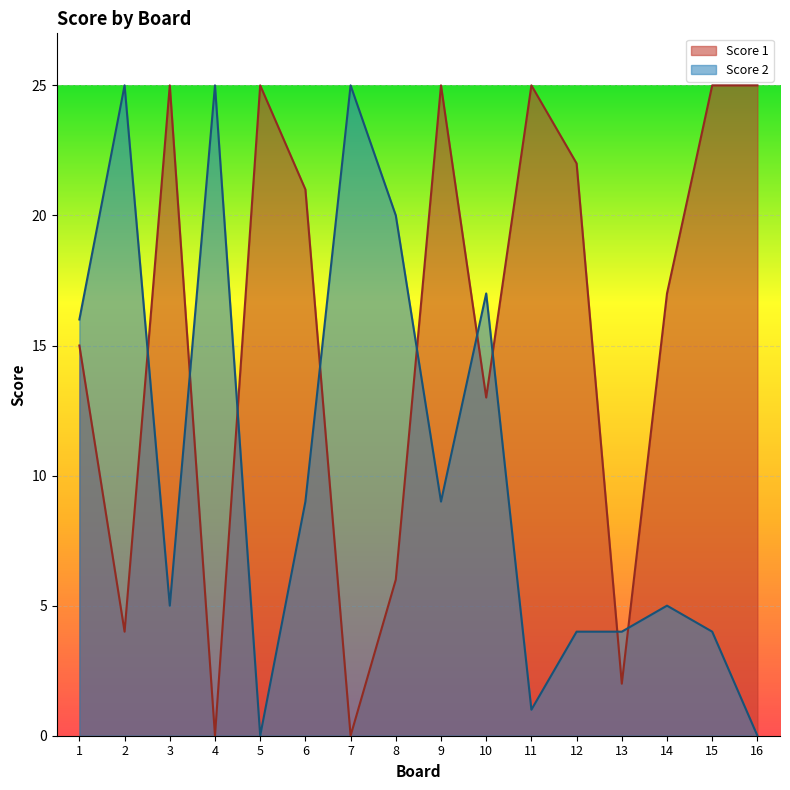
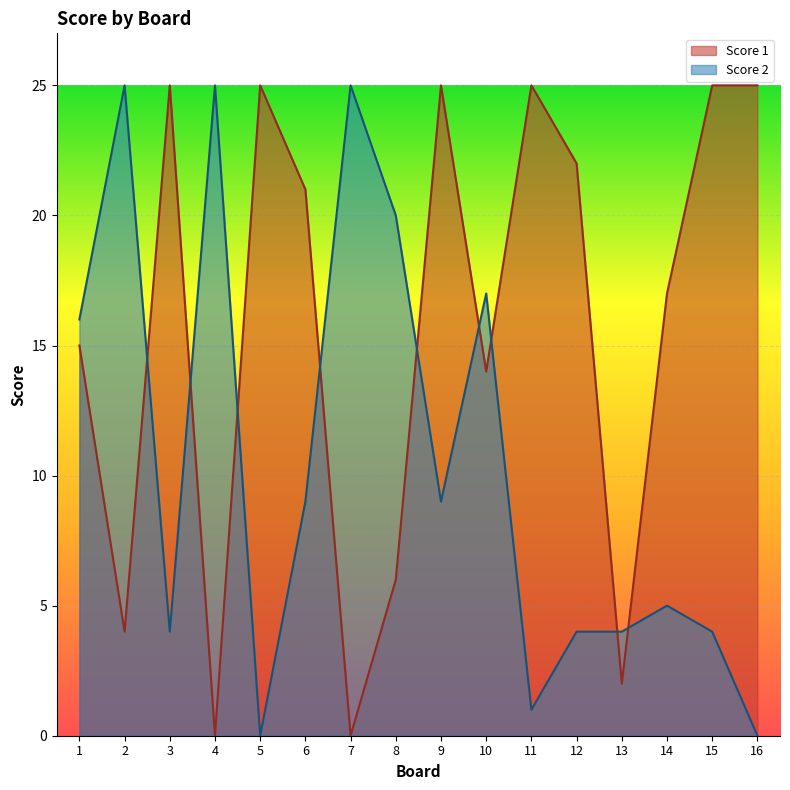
Score 2, 3: 5 -> 4
Score 1, 10: 13 -> 14
